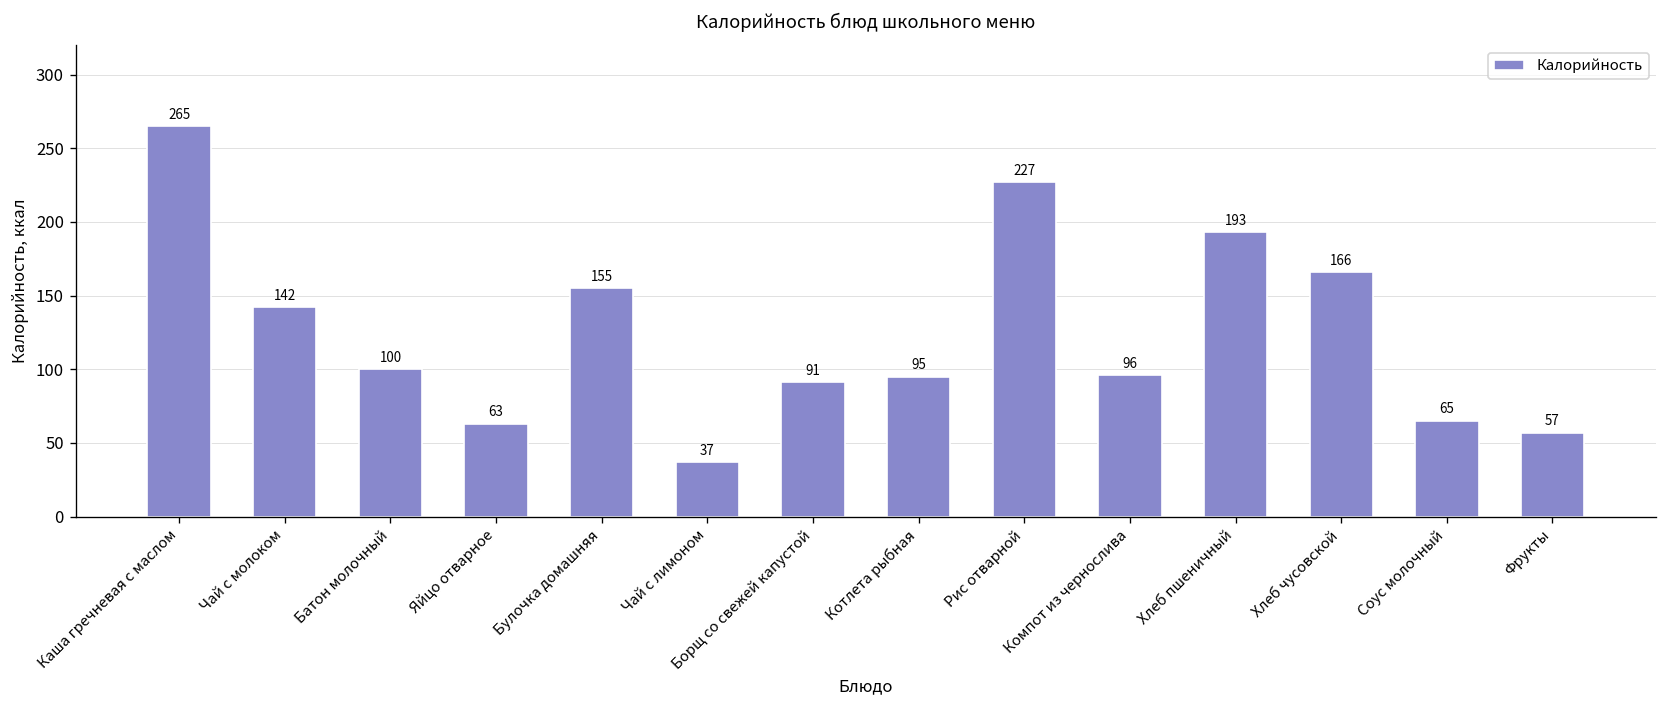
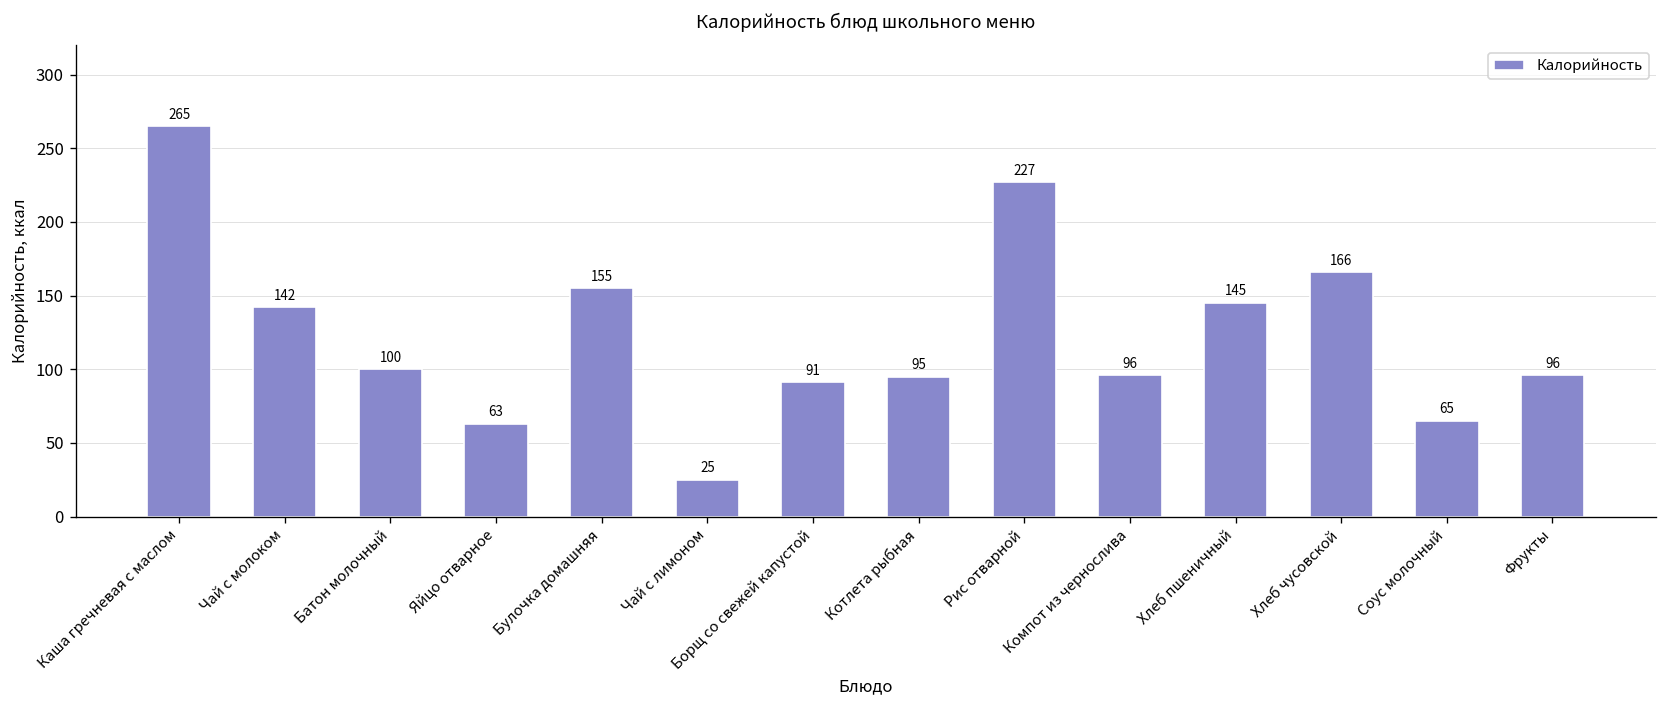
Чай с лимоном: 37 -> 25
Хлеб пшеничный: 193 -> 145
Фрукты: 57 -> 96
